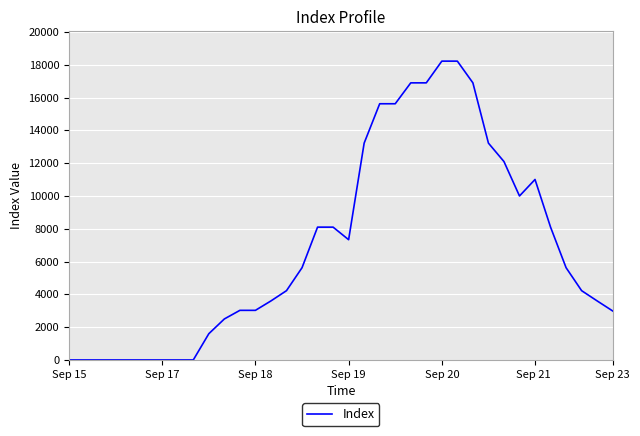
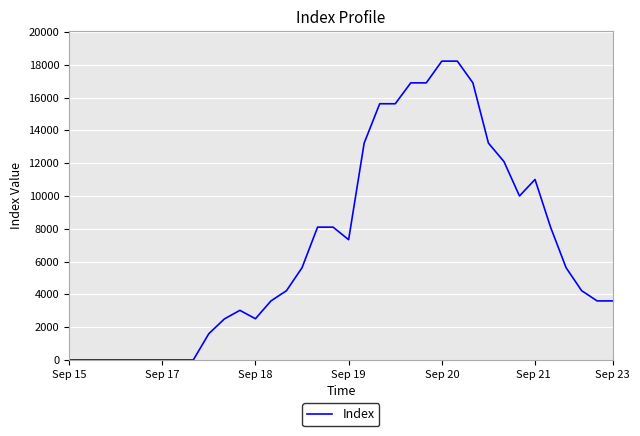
Sep 18: 3000 -> 2500
Sep 23: 3000 -> 3600
